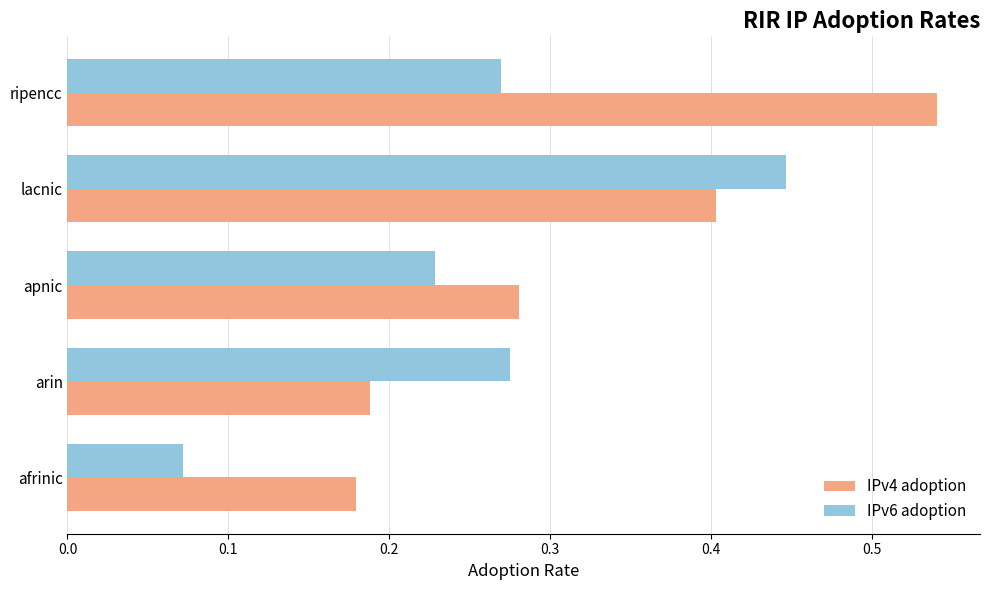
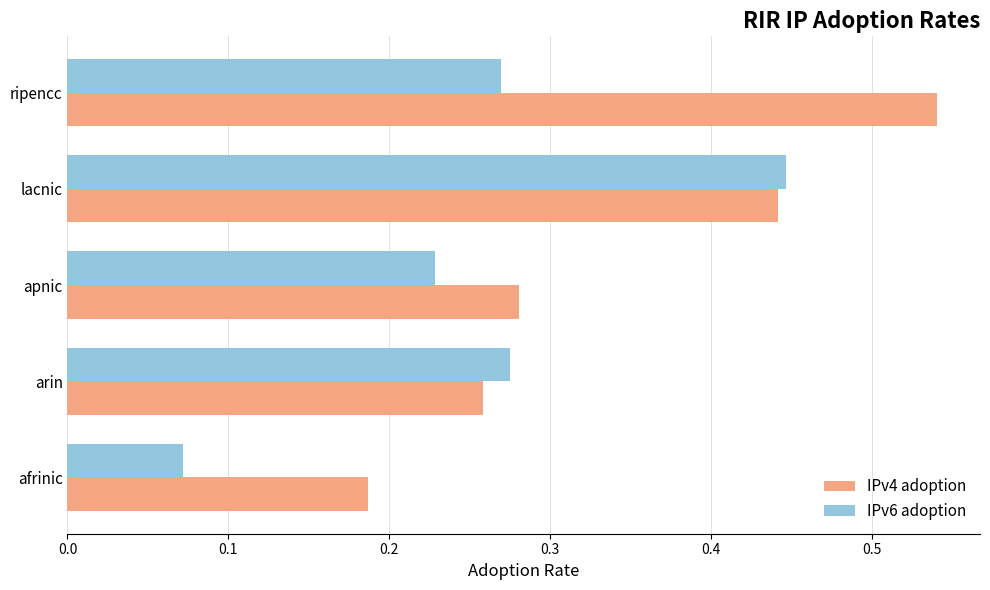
IPv4 adoption, lacnic: 0.403 -> 0.441
IPv4 adoption, arin: 0.188 -> 0.258
IPv4 adoption, afrinic: 0.179 -> 0.187
